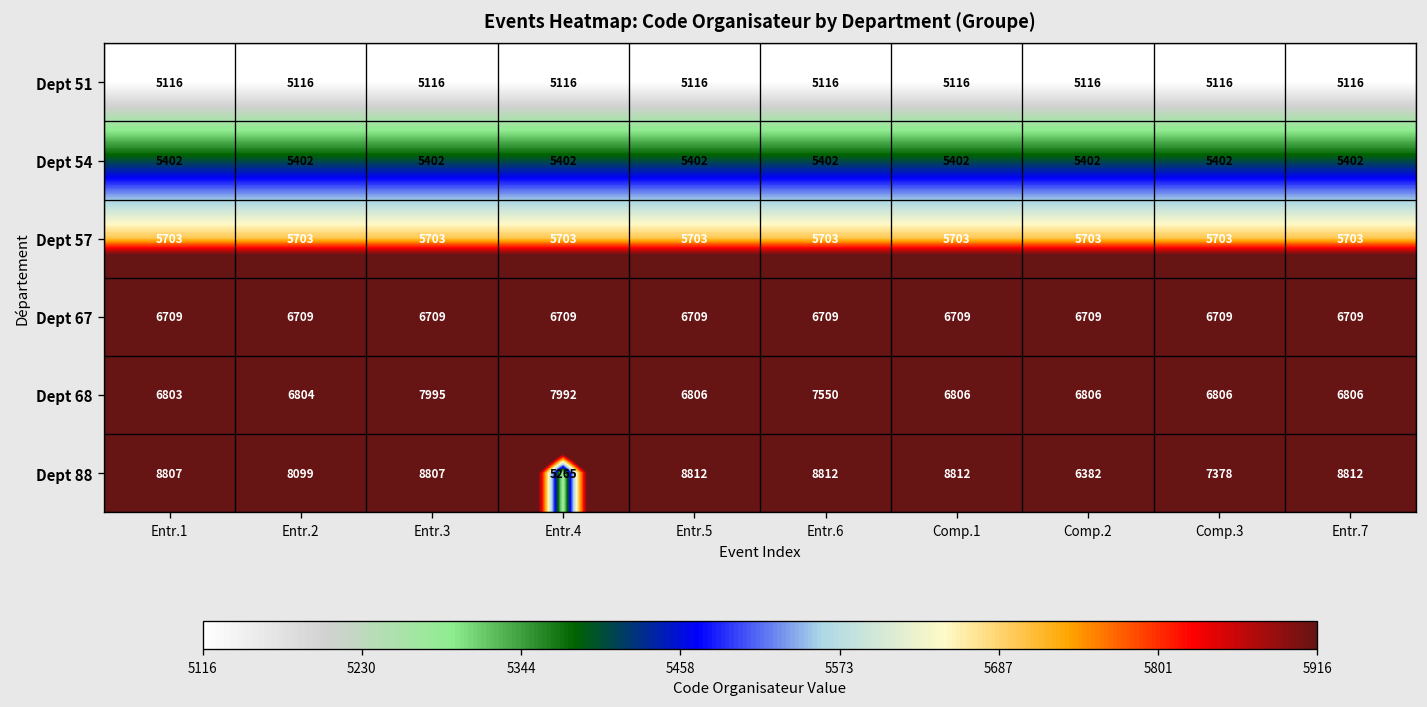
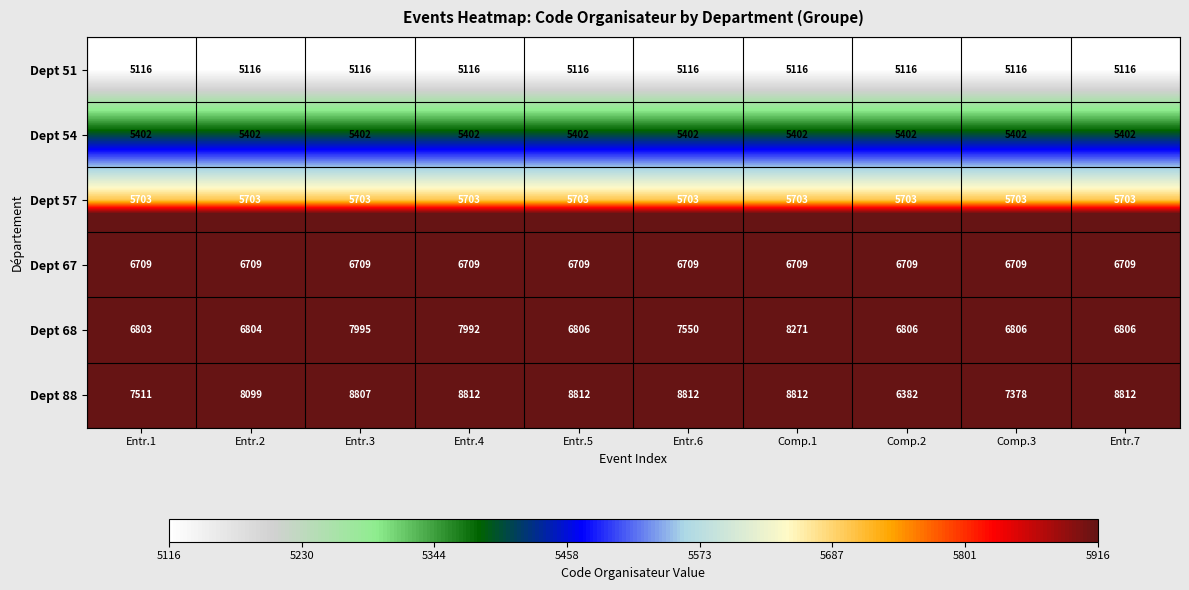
Dept 68, Comp.1: 6806 -> 8271
Dept 88, Entr.1: 8807 -> 7511
Dept 88, Entr.4: 5265 -> 8812
